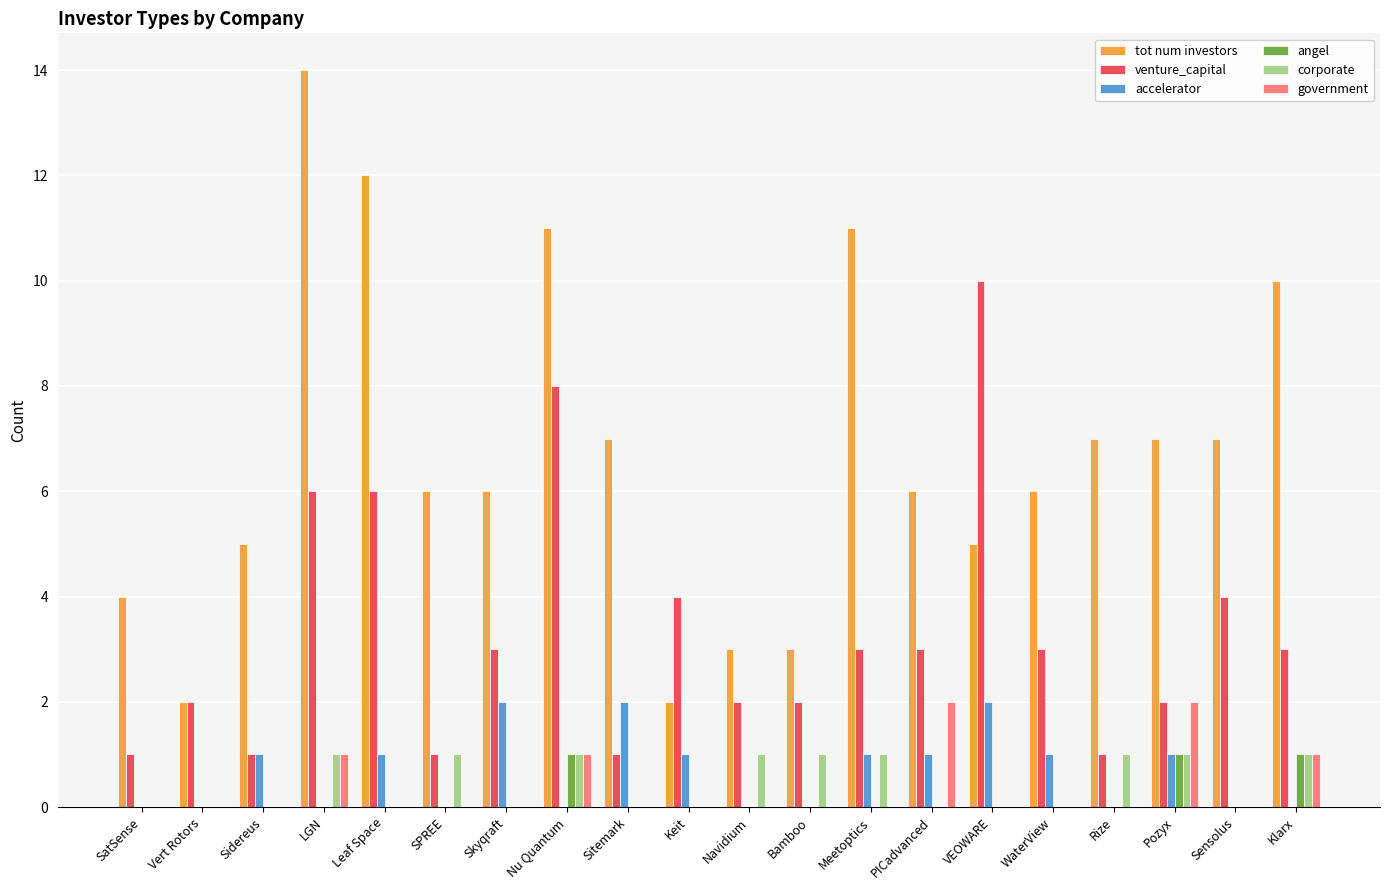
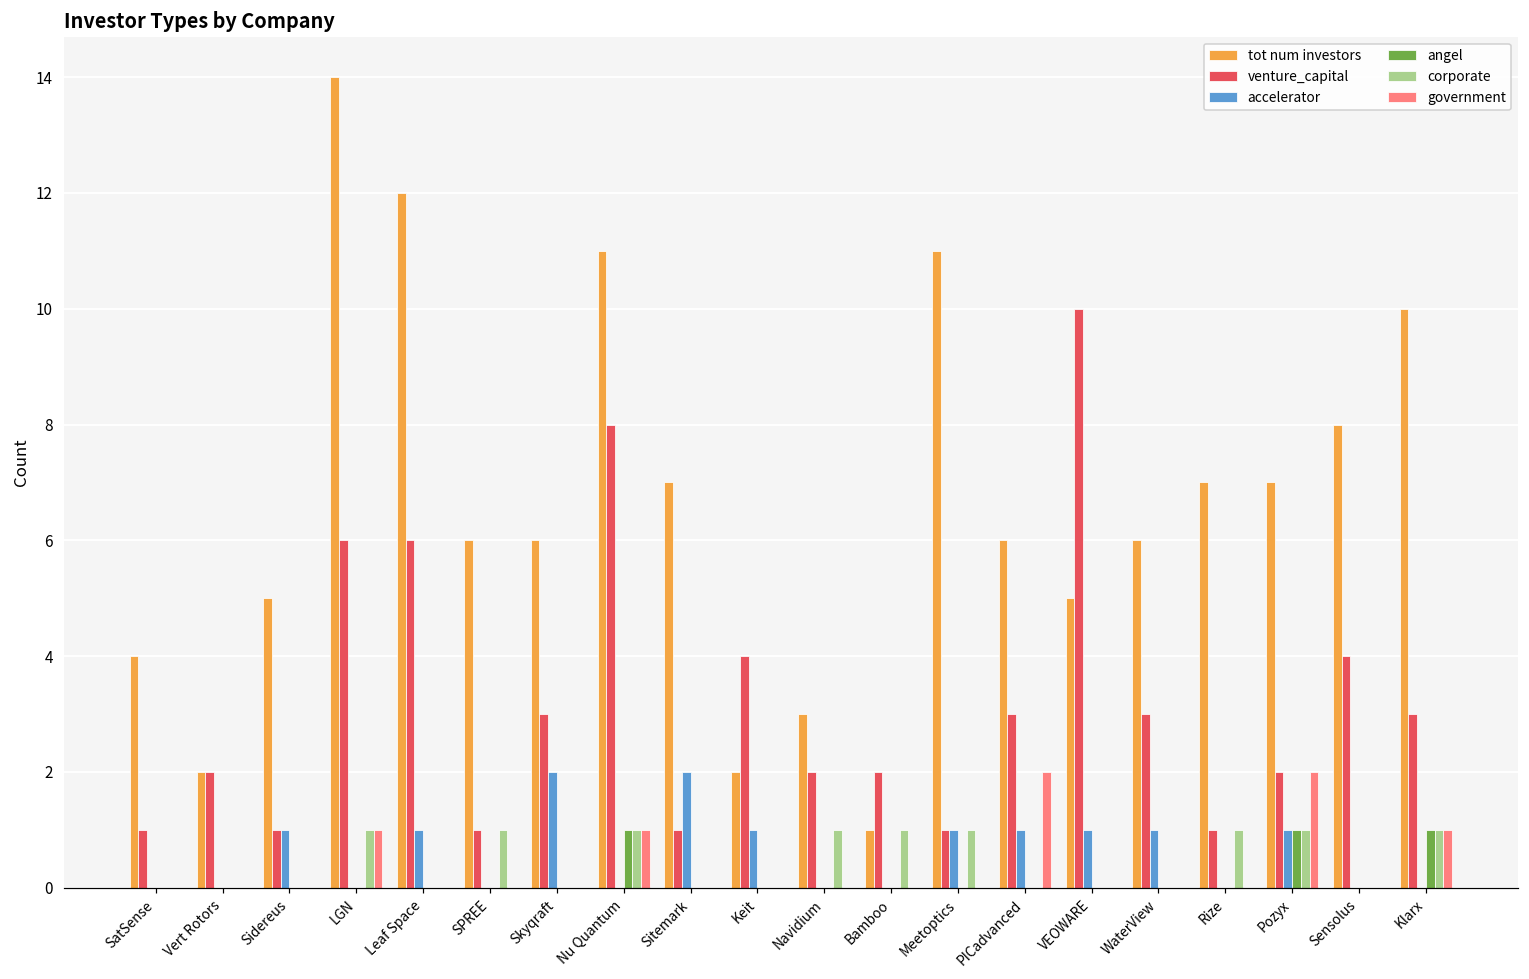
tot num investors, Bamboo: 3 -> 1
venture_capital, Meetoptics: 3 -> 1
accelerator, VEOWARE: 2 -> 1
tot num investors, Sensolus: 7 -> 8
